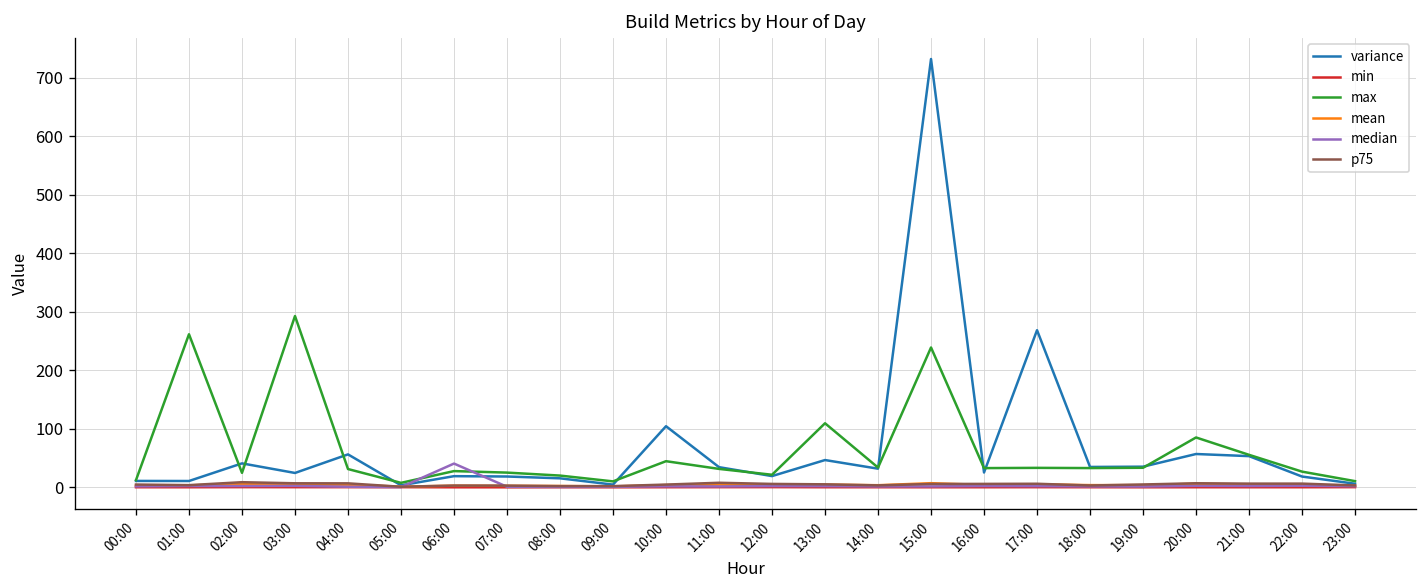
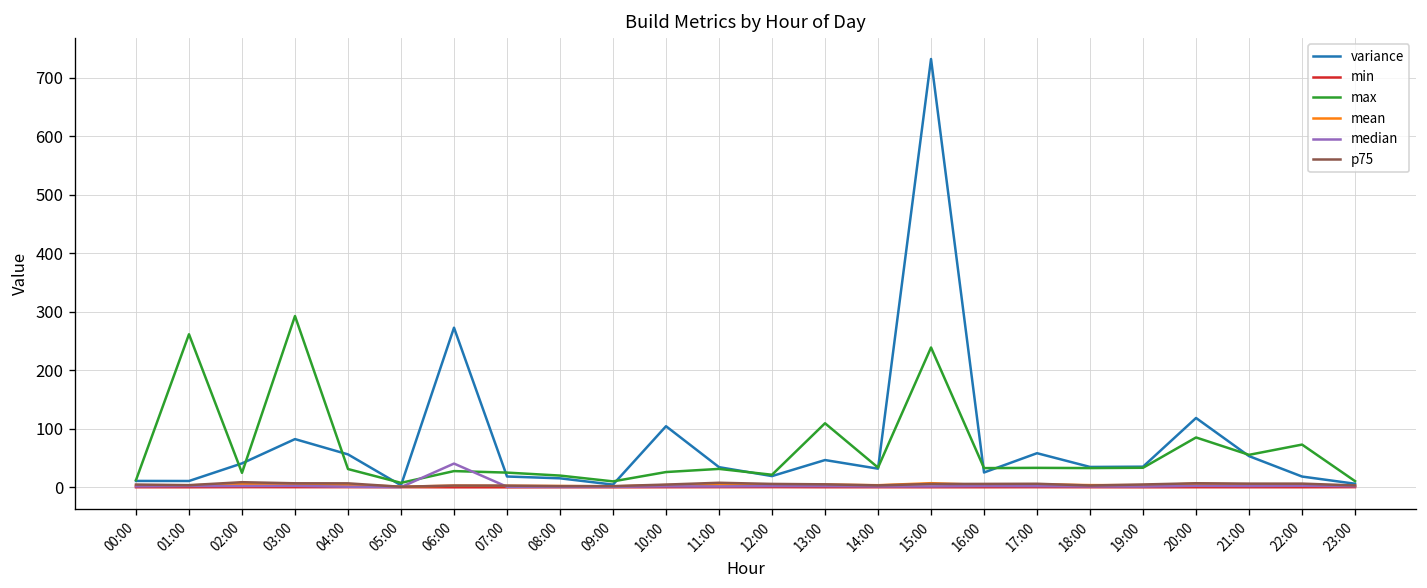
variance, 03:00: 20 -> 80
variance, 06:00: 20 -> 270
max, 10:00: 40 -> 30
variance, 17:00: 270 -> 60
variance, 20:00: 60 -> 120
max, 22:00: 30 -> 70
